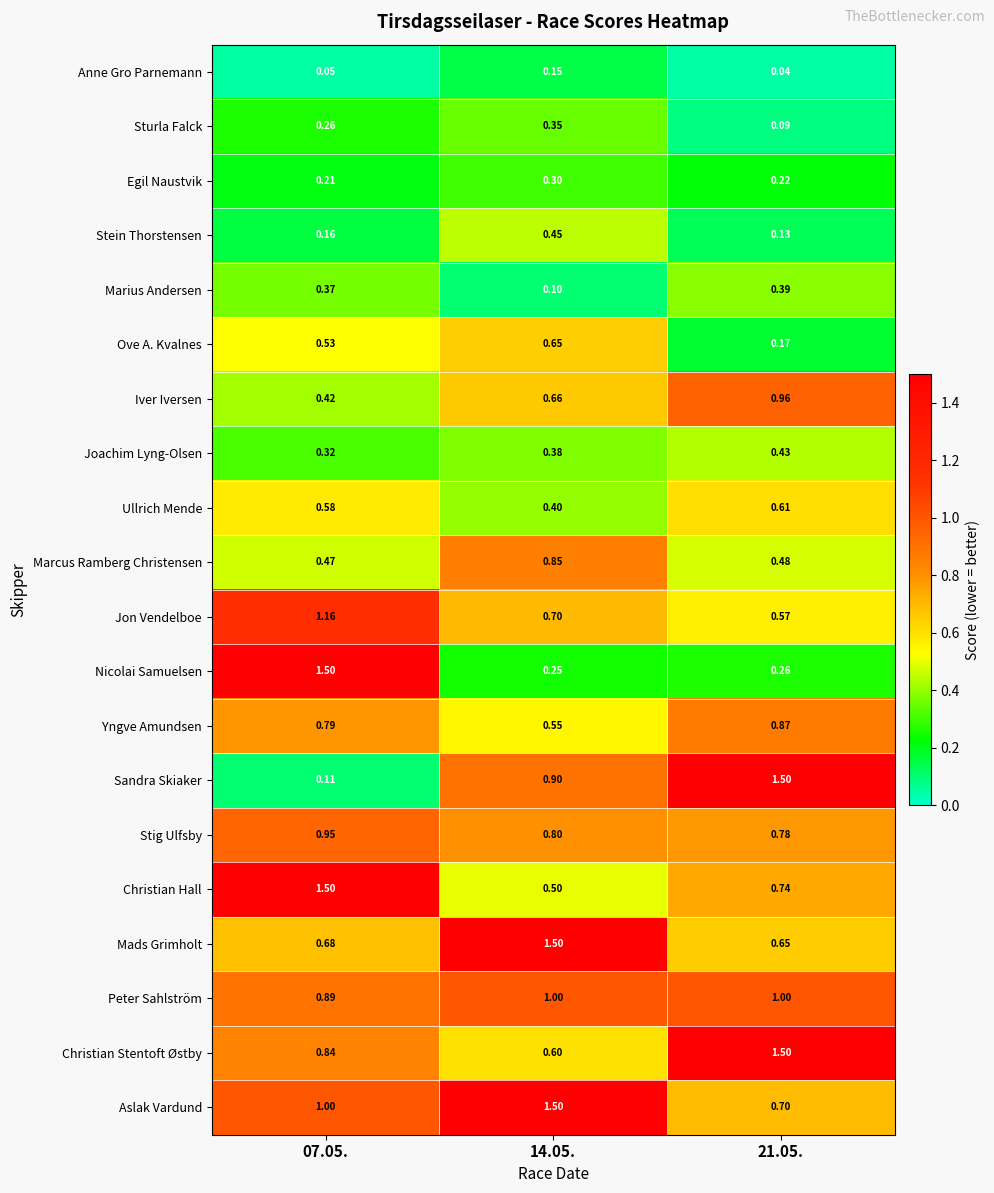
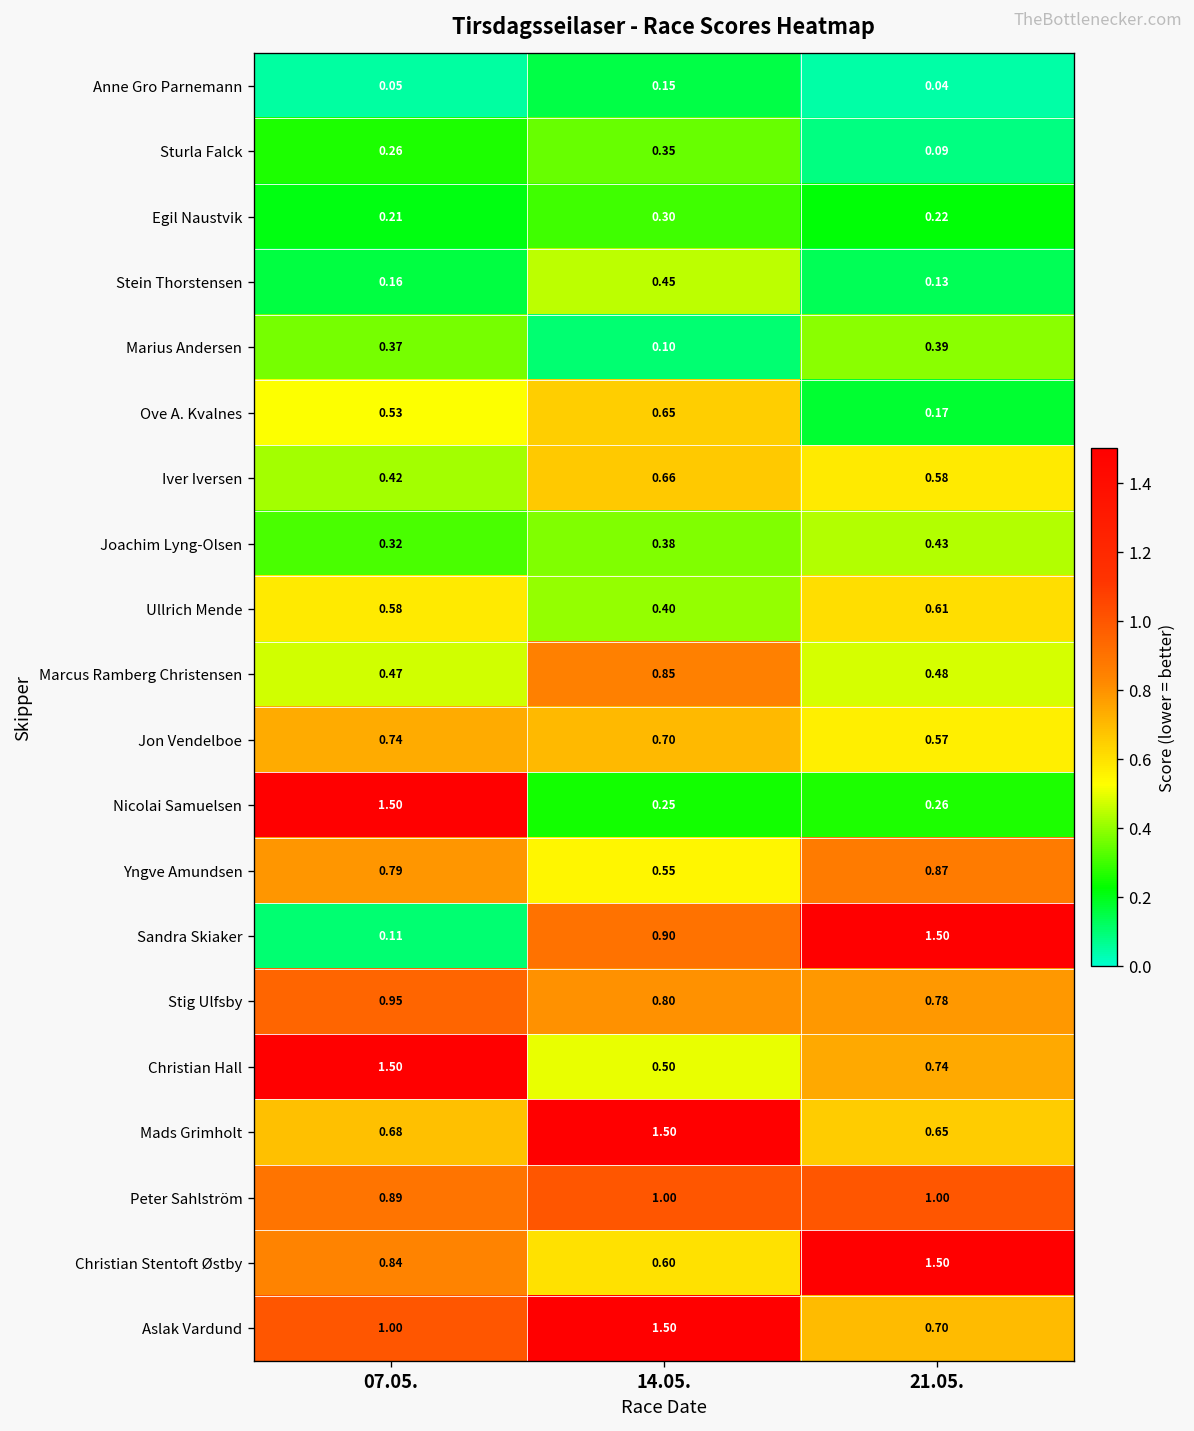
Iver Iversen, 21.05.: 0.96 -> 0.58
Jon Vendelboe, 07.05.: 1.16 -> 0.74
